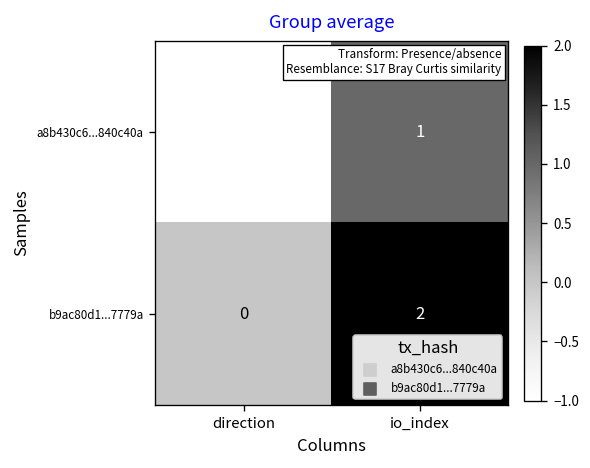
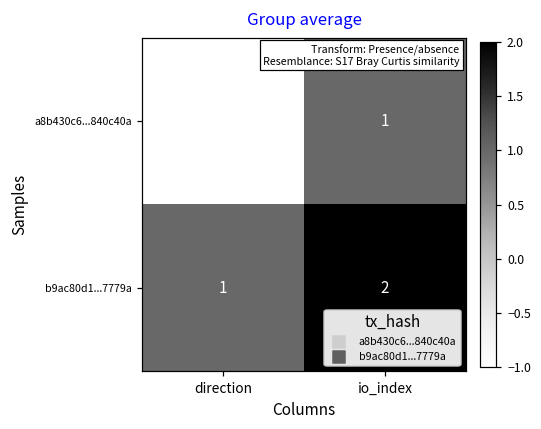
b9ac80d1...7779a, direction: 0 -> 1
